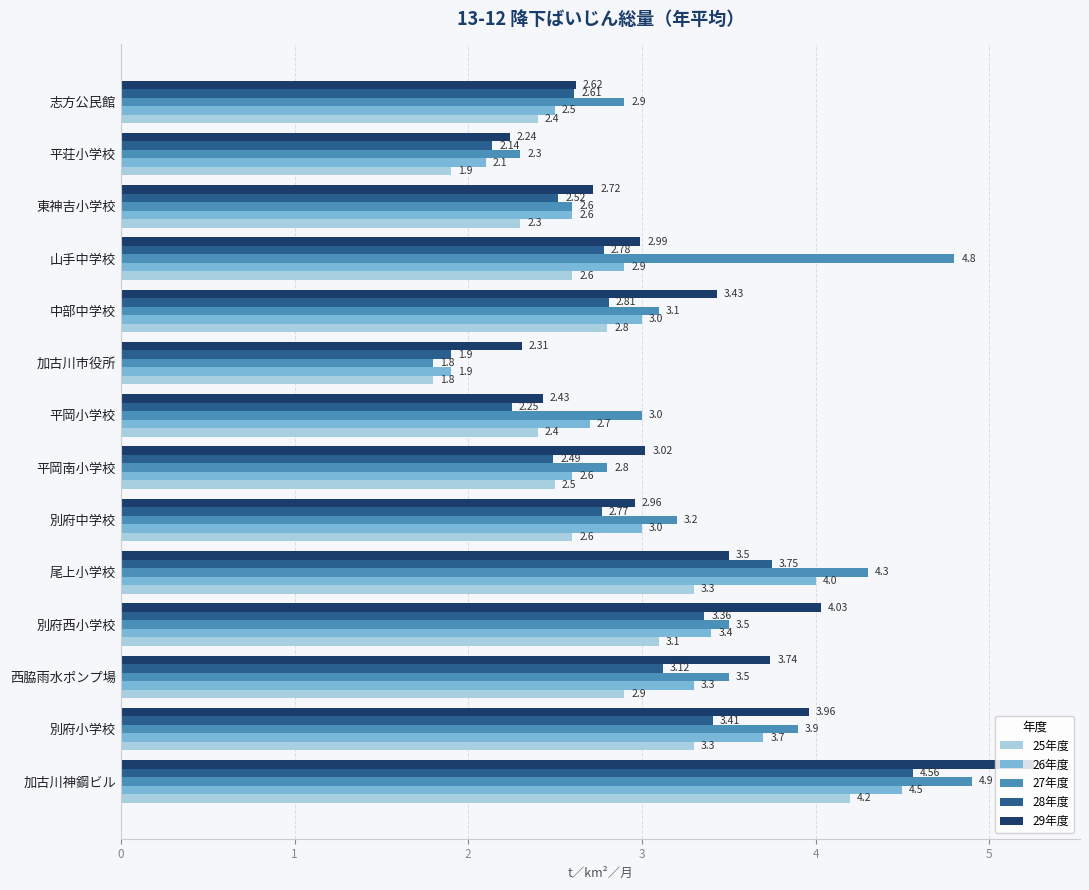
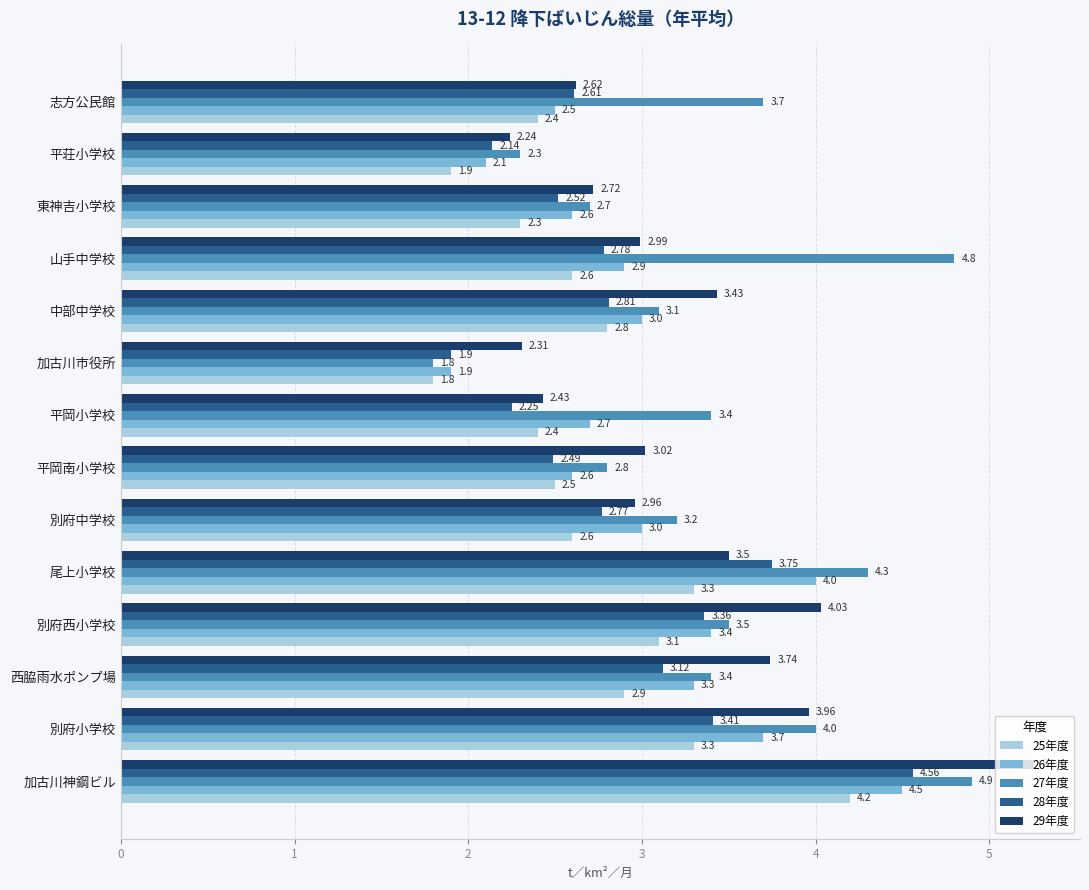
27年度, 志方公民館: 2.9 -> 3.7
27年度, 東神吉小学校: 2.6 -> 2.7
27年度, 平岡小学校: 3.0 -> 3.4
27年度, 西脇雨水ポンプ場: 3.5 -> 3.4
27年度, 別府小学校: 3.9 -> 4.0
